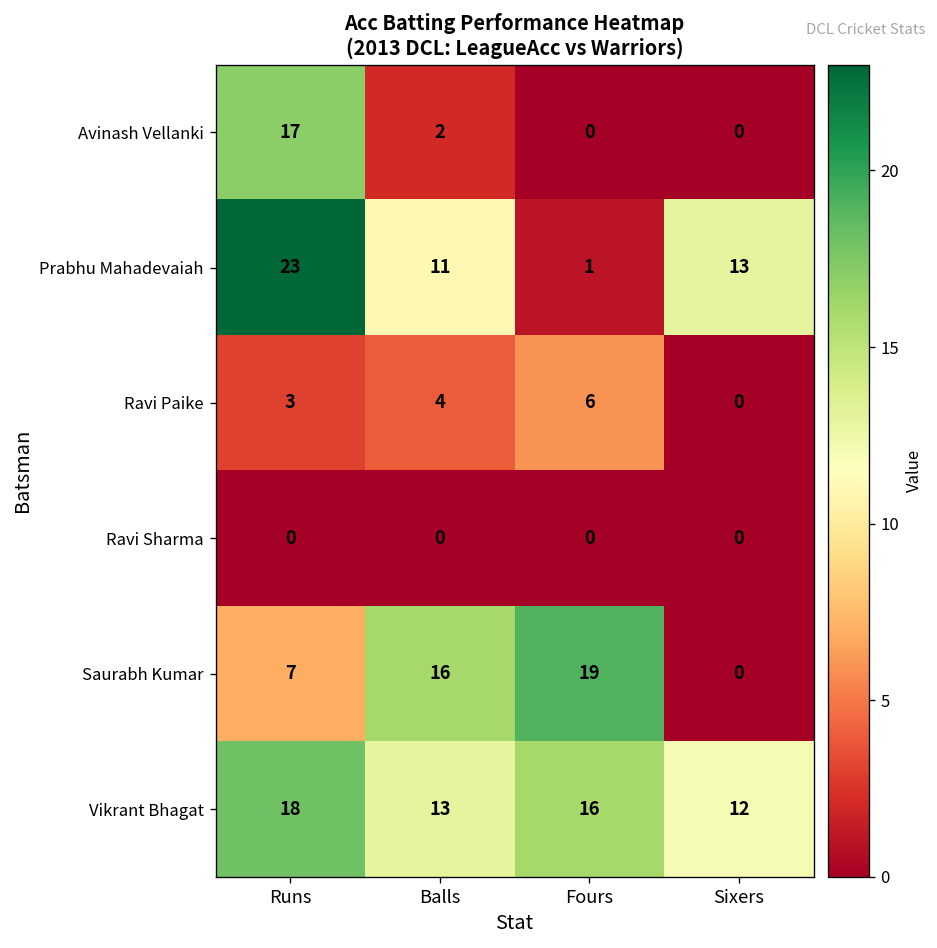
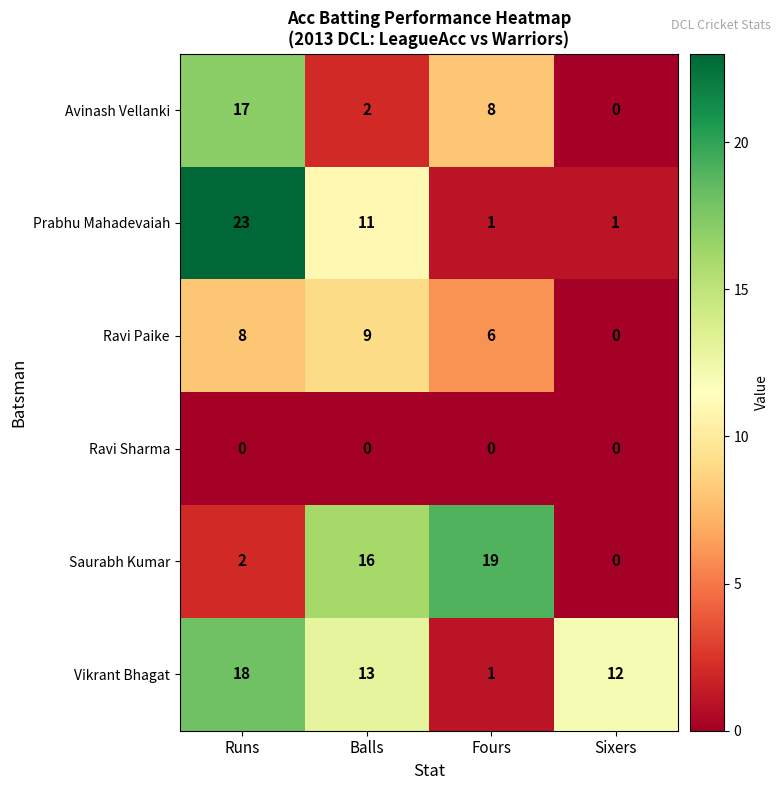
Avinash Vellanki, Fours: 0 -> 8
Prabhu Mahadevaiah, Sixers: 13 -> 1
Ravi Paike, Runs: 3 -> 8
Ravi Paike, Balls: 4 -> 9
Saurabh Kumar, Runs: 7 -> 2
Vikrant Bhagat, Fours: 16 -> 1
